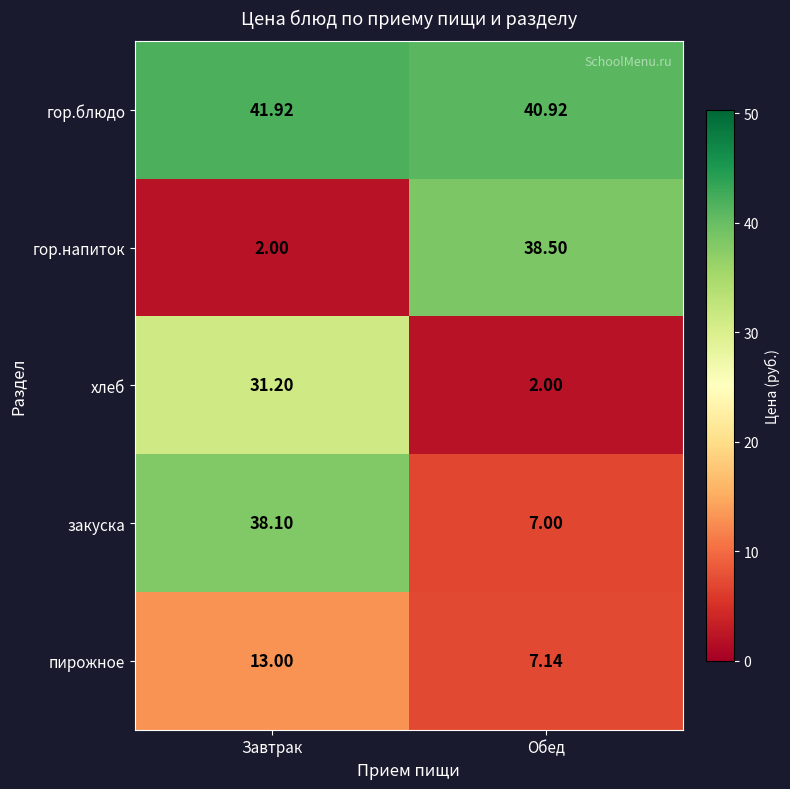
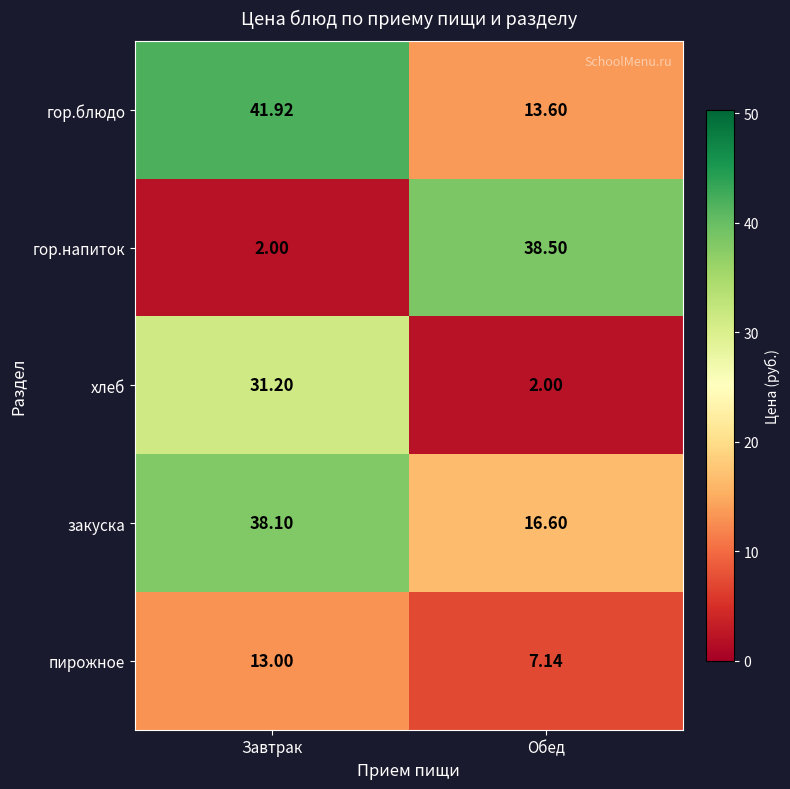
гор.блюдо, Обед: 40.92 -> 13.60
закуска, Обед: 7.00 -> 16.60
